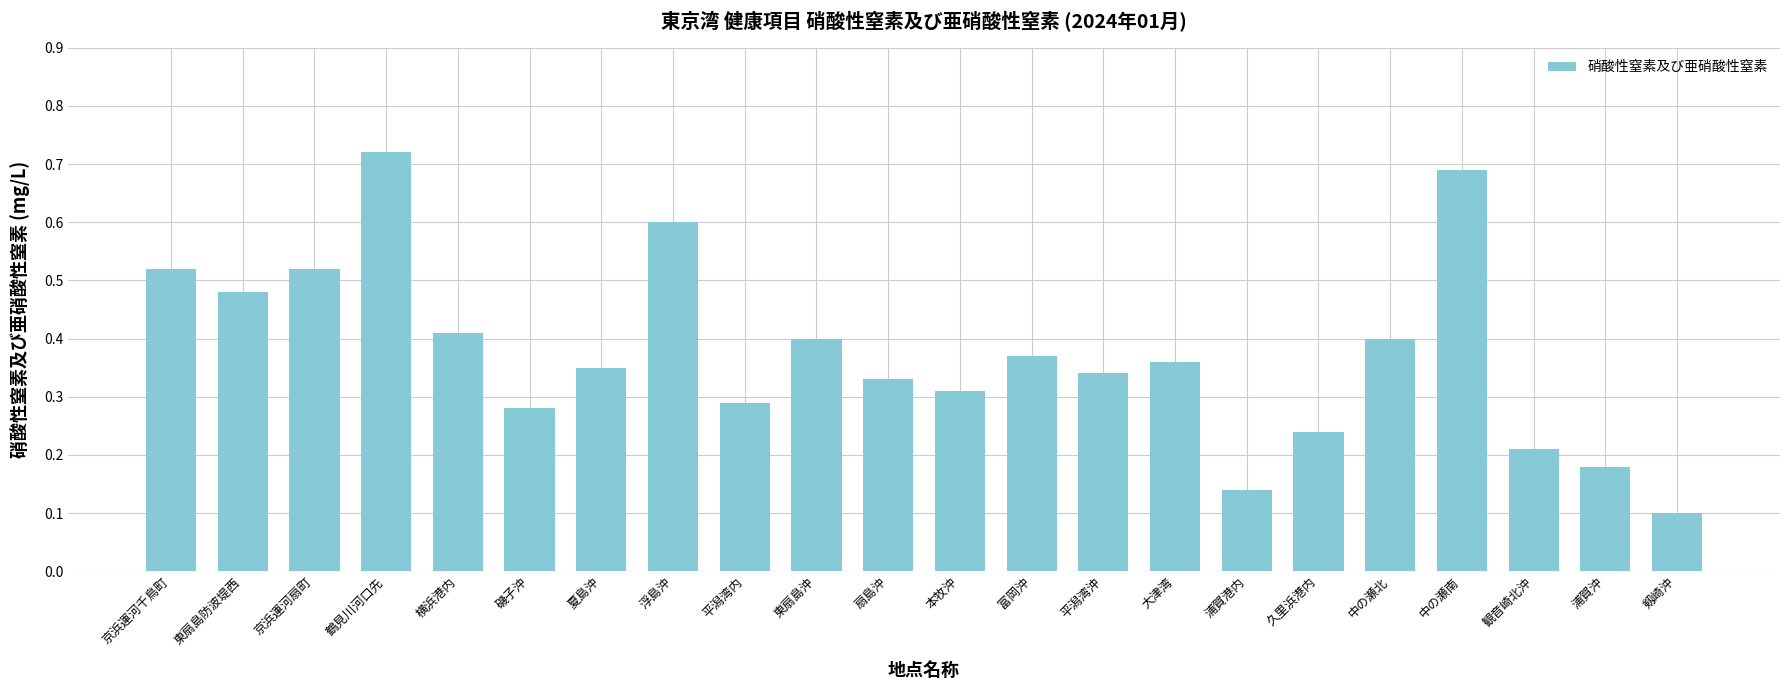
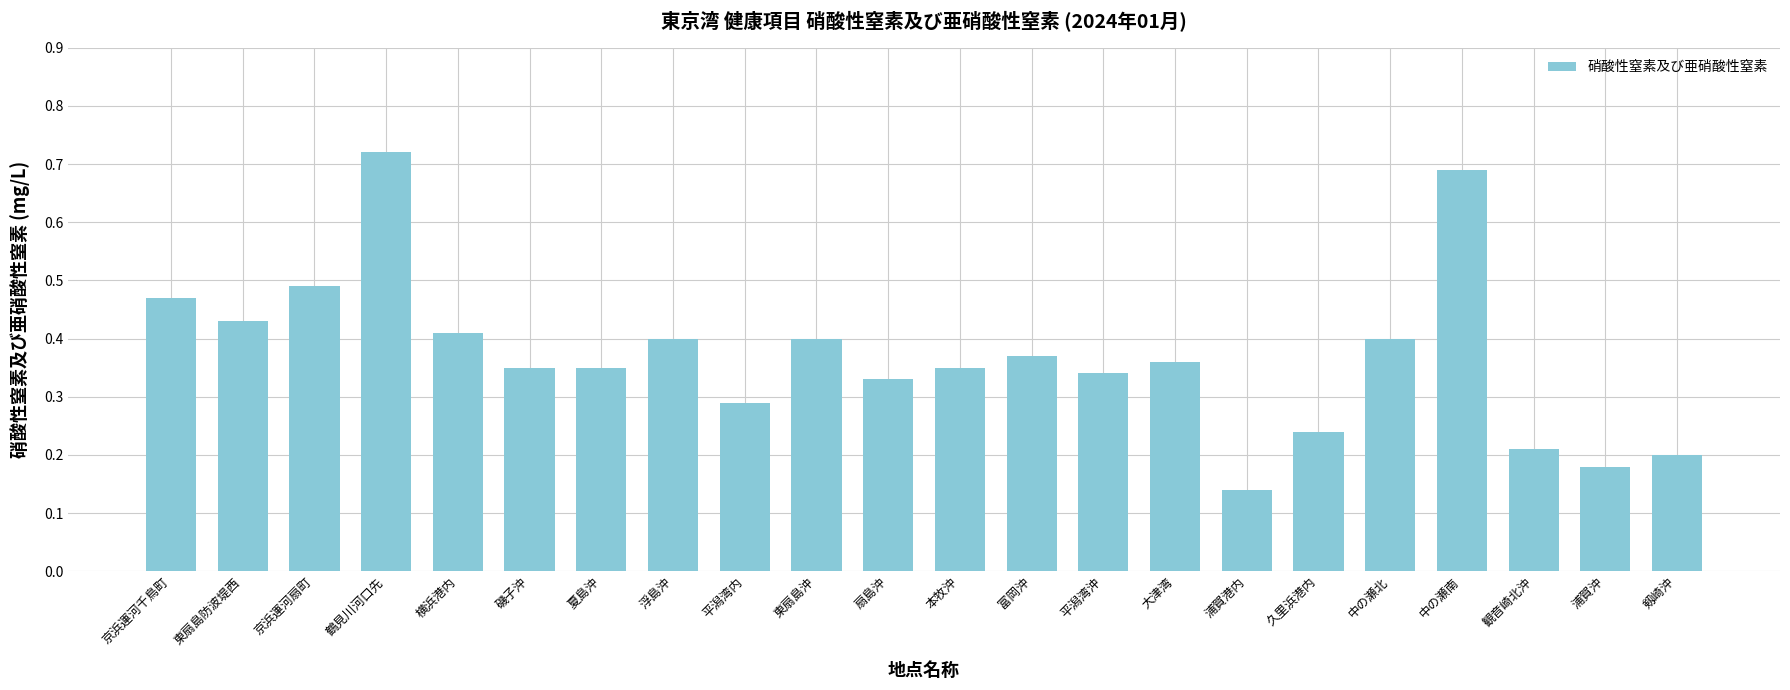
京浜運河千鳥町: 0.52 -> 0.47
東扇島防波堤西: 0.48 -> 0.43
京浜運河扇町: 0.52 -> 0.49
磯子沖: 0.28 -> 0.35
浮島沖: 0.6 -> 0.4
本牧沖: 0.31 -> 0.35
剱崎沖: 0.1 -> 0.2
